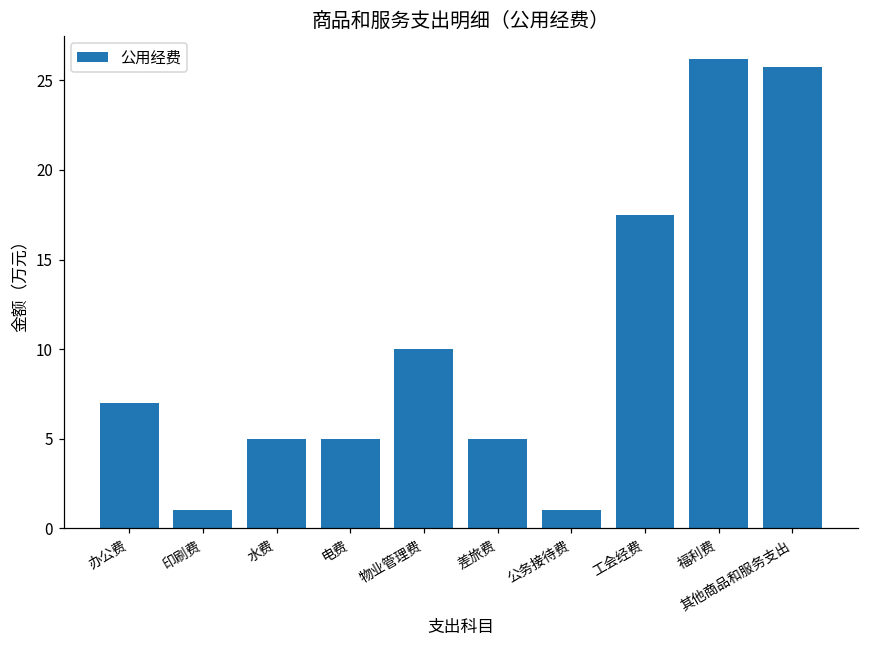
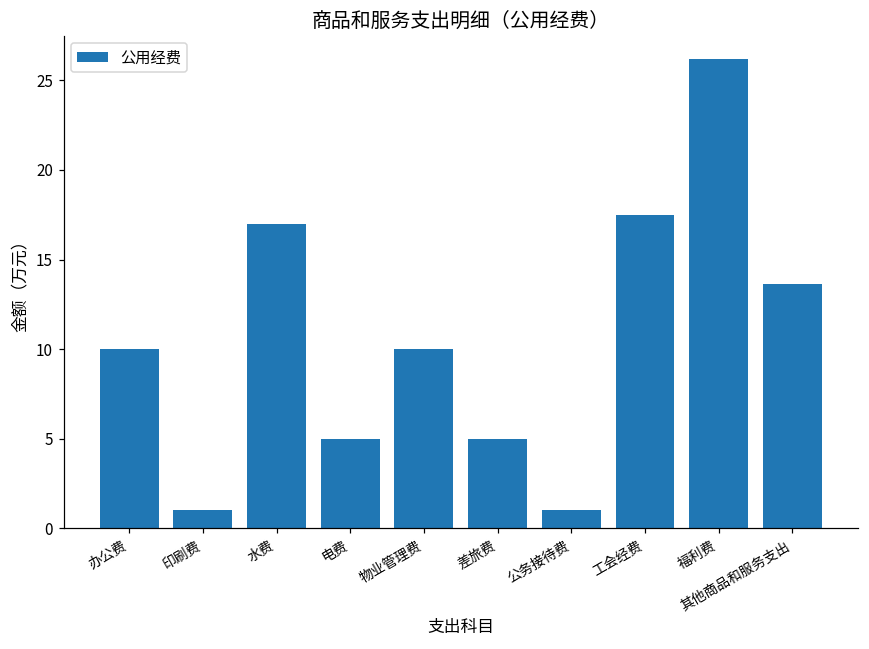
办公费: 7 -> 10
水费: 5 -> 17
其他商品和服务支出: 25.8 -> 13.7
